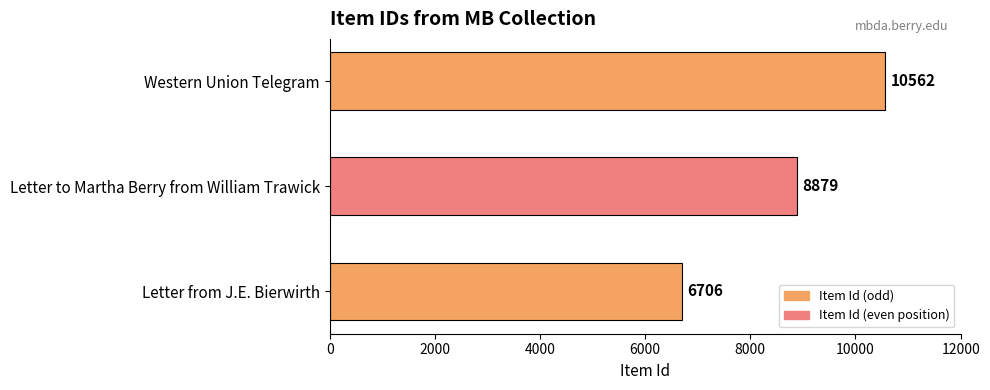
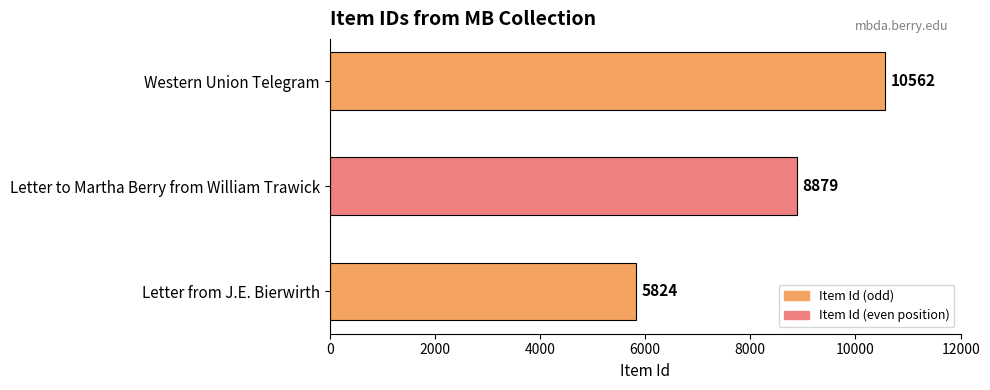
Letter from J.E. Bierwirth: 6706 -> 5824
